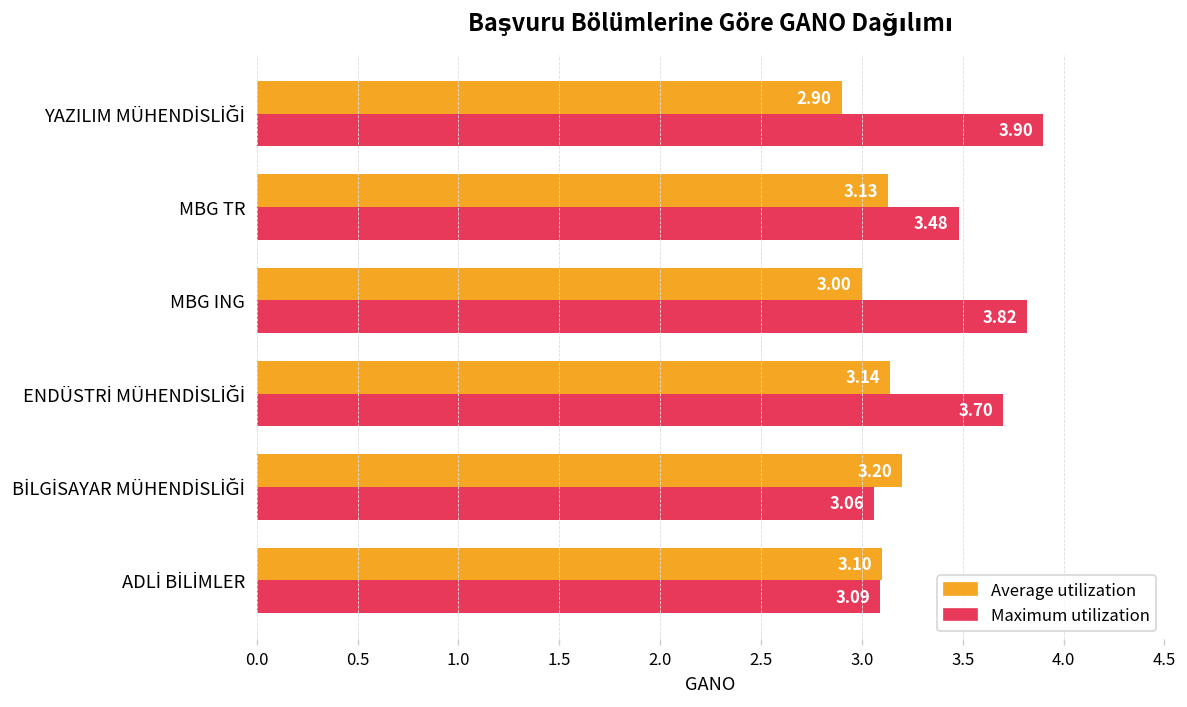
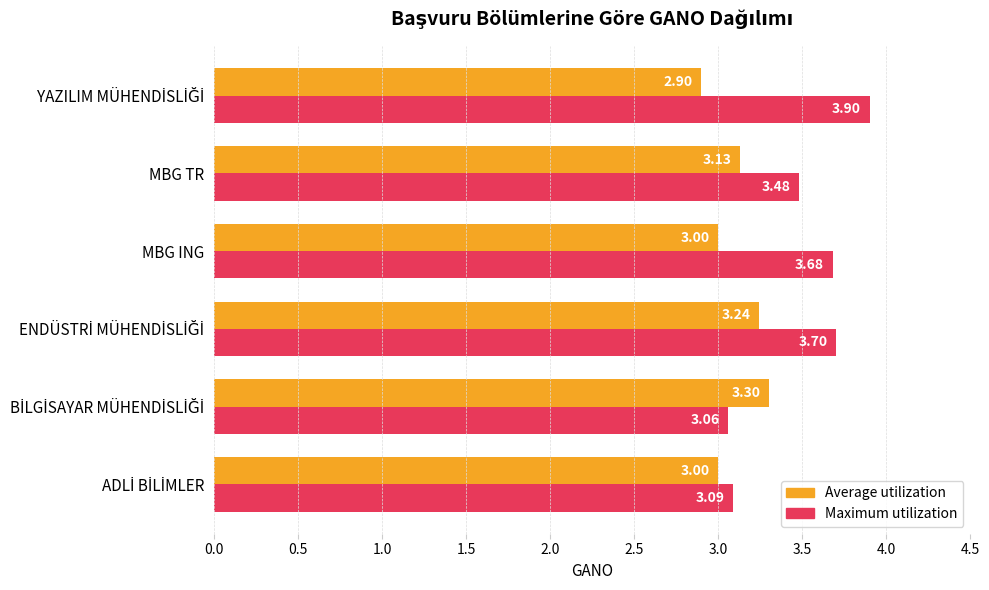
Maximum utilization, MBG ING: 3.82 -> 3.68
Average utilization, ENDÜSTRİ MÜHENDİSLİĞİ: 3.14 -> 3.24
Average utilization, BİLGİSAYAR MÜHENDİSLİĞİ: 3.20 -> 3.30
Average utilization, ADLİ BİLİMLER: 3.10 -> 3.00
